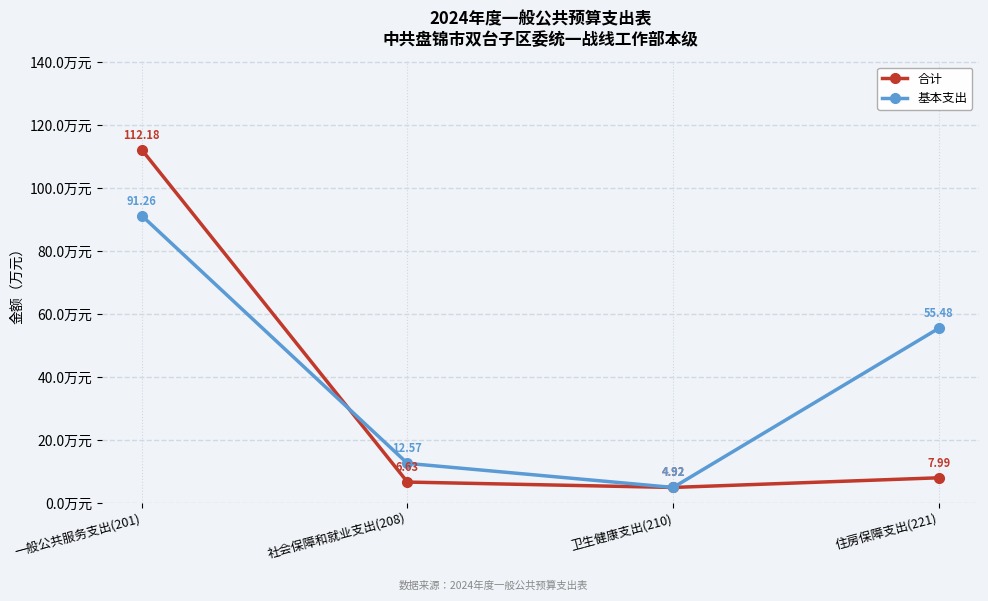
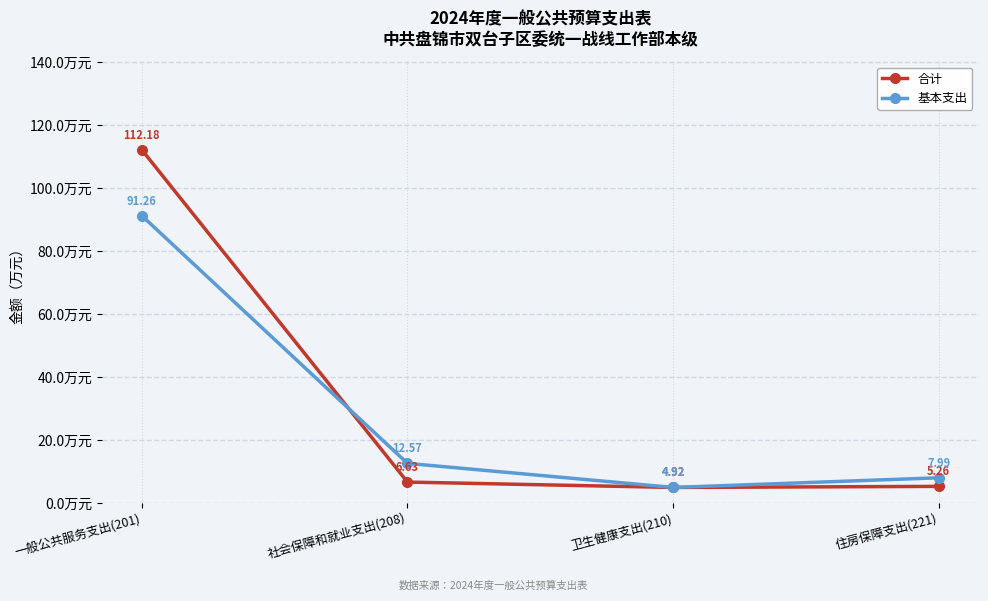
合计, 住房保障支出(221): 7.99 -> 5.26
基本支出, 住房保障支出(221): 55.48 -> 7.99
